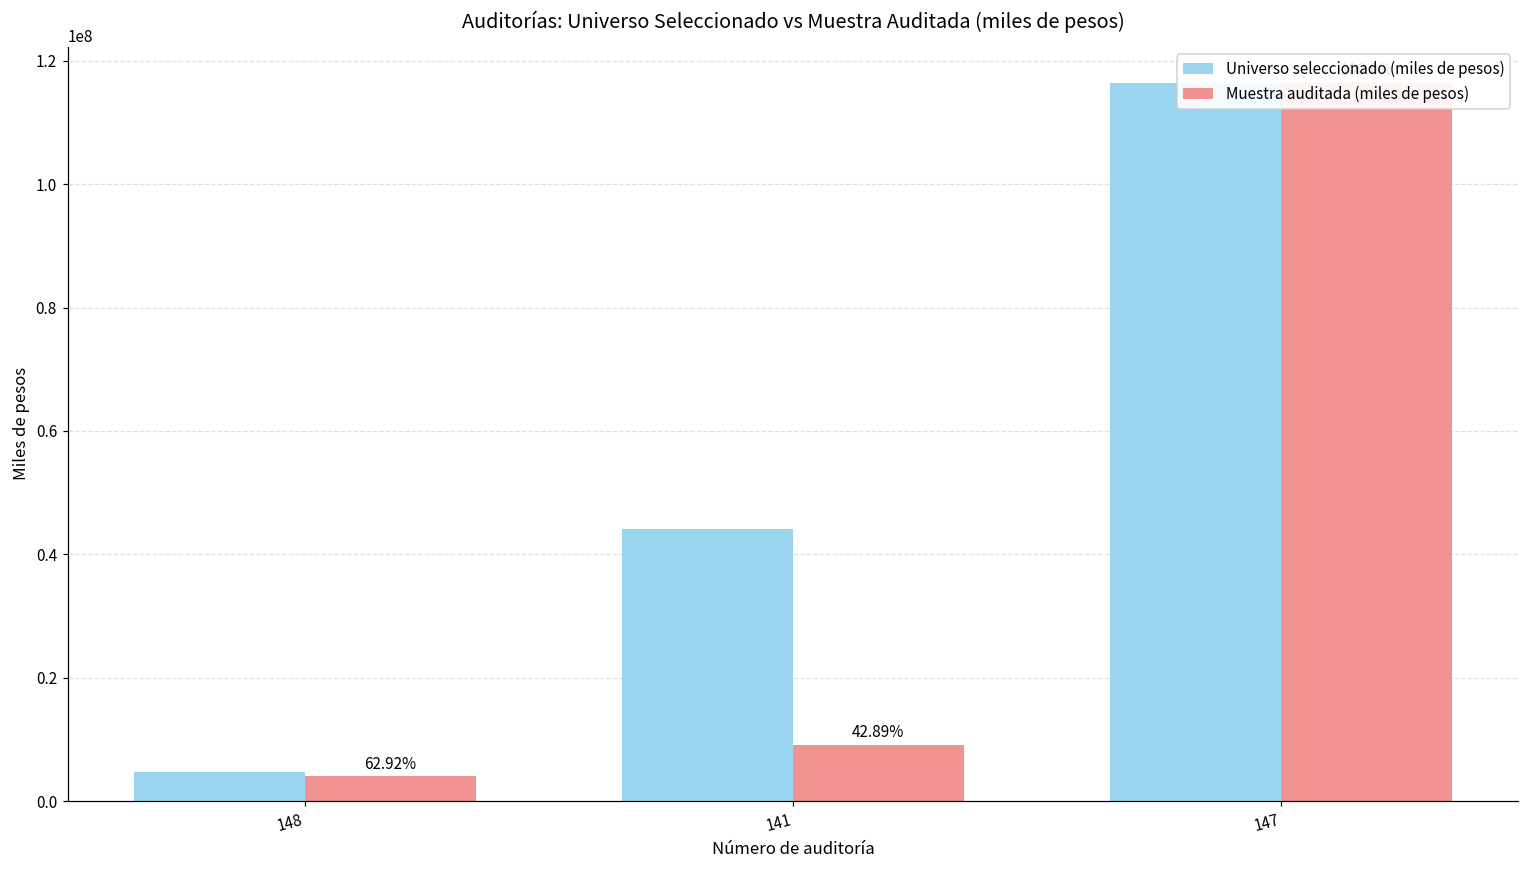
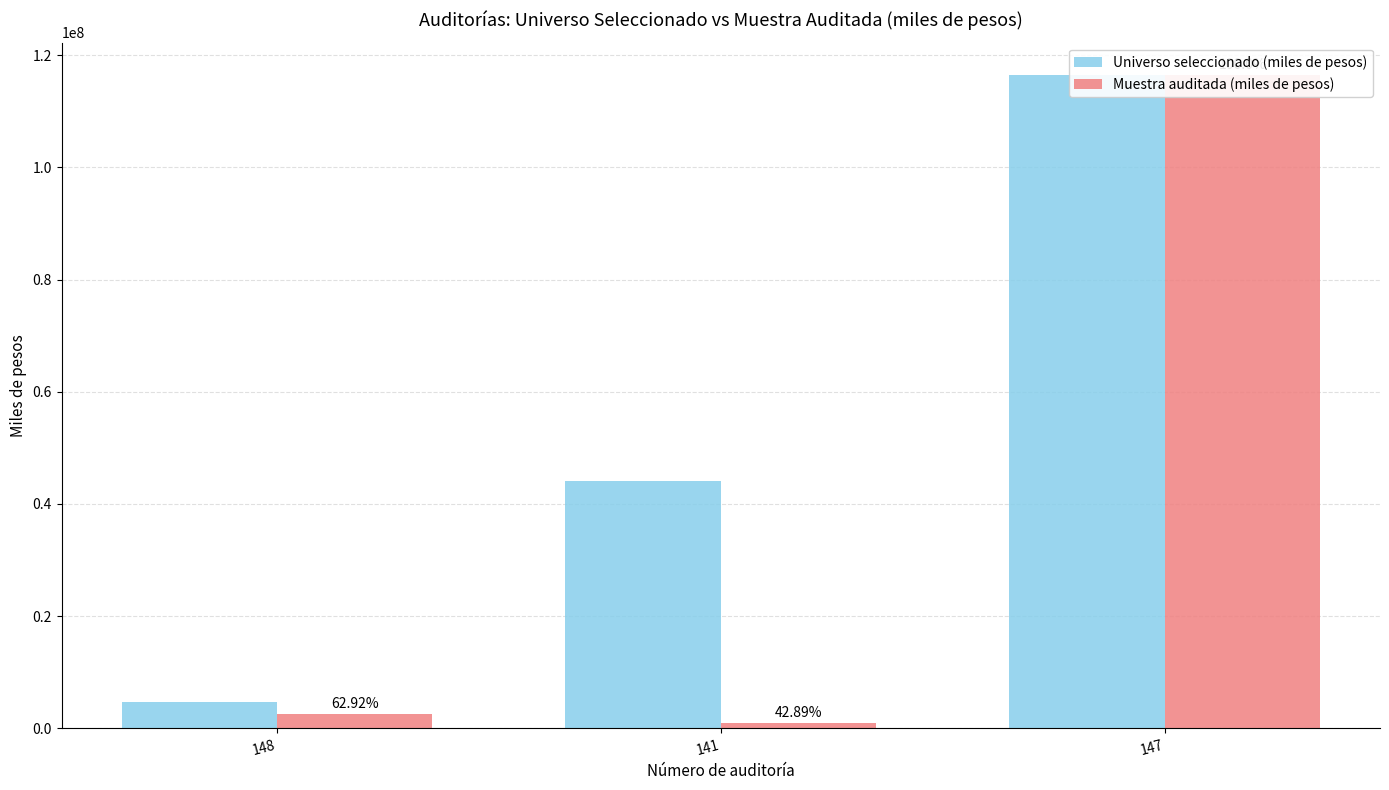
Muestra auditada (miles de pesos), 148: 4000000 -> 3000000
Muestra auditada (miles de pesos), 141: 9000000 -> 1000000
